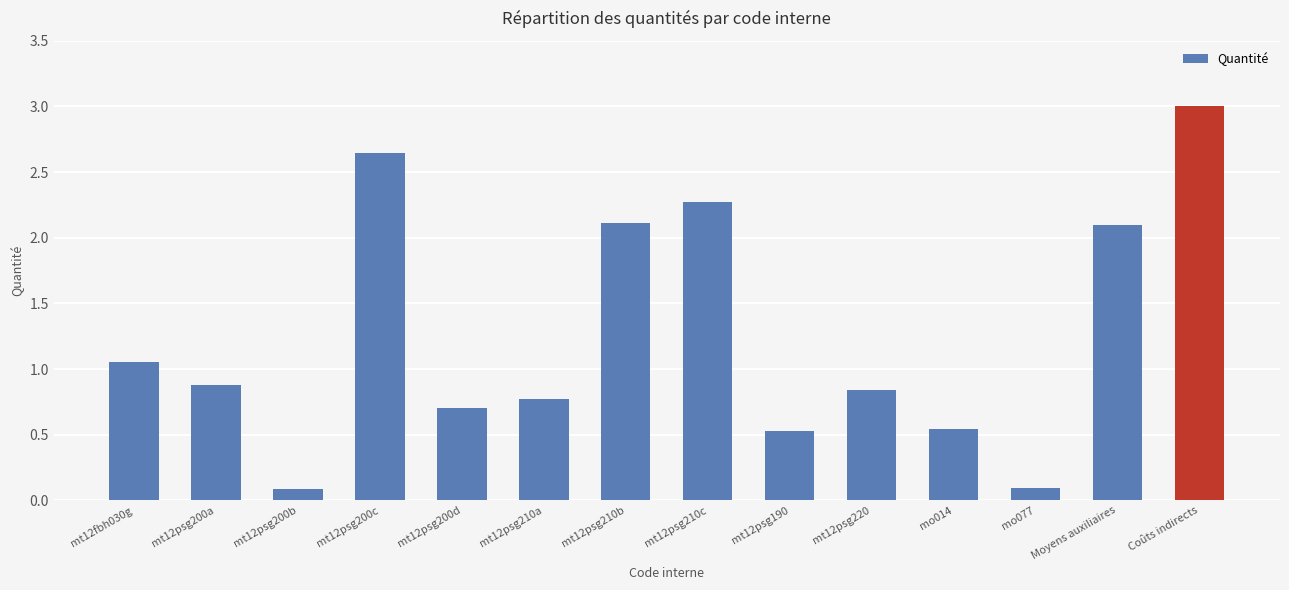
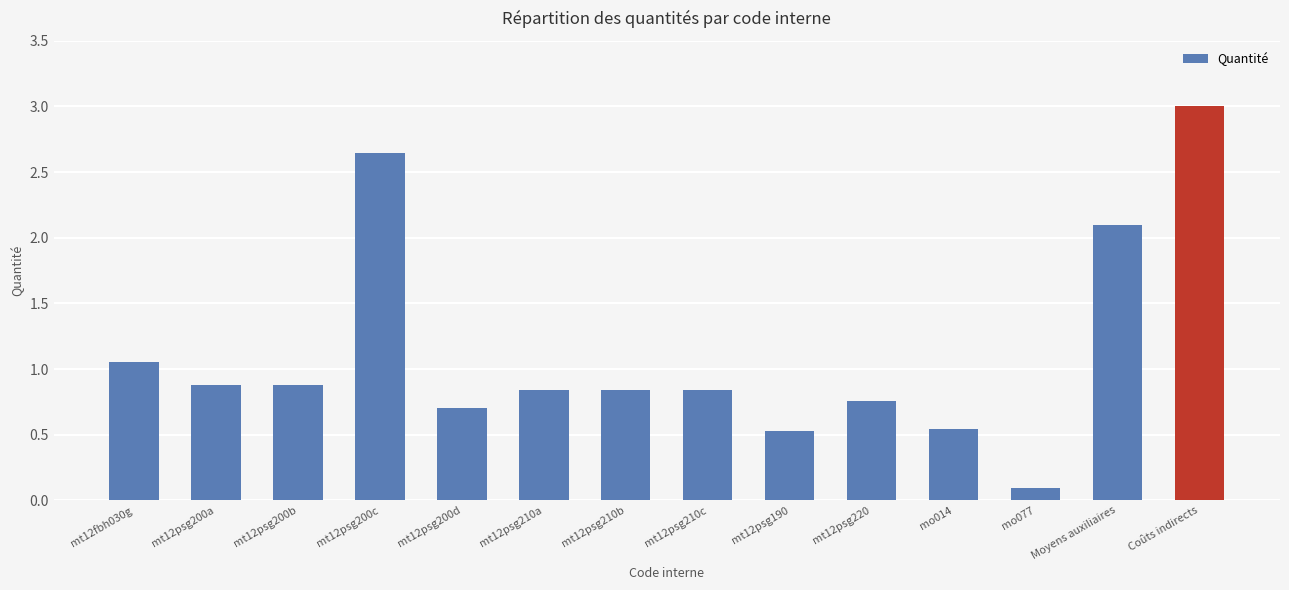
mt12psg200b: 0.08 -> 0.88
mt12psg210a: 0.77 -> 0.84
mt12psg210b: 2.11 -> 0.84
mt12psg210c: 2.27 -> 0.84
mt12psg220: 0.84 -> 0.76
